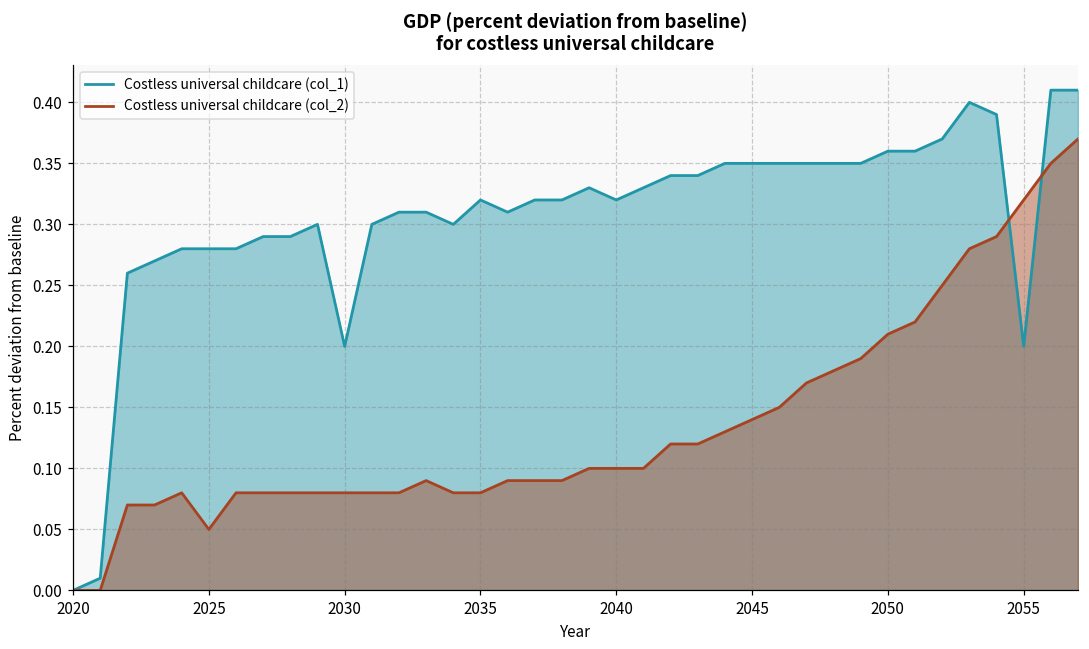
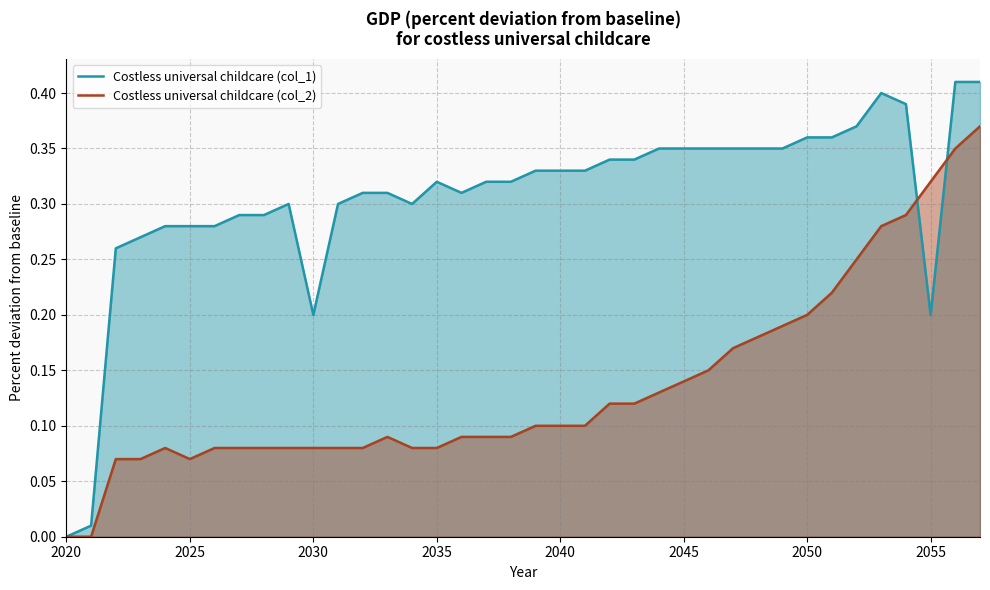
Costless universal childcare (col_2), 2025: 0.05 -> 0.07
Costless universal childcare (col_1), 2040: 0.32 -> 0.33
Costless universal childcare (col_2), 2050: 0.21 -> 0.20
